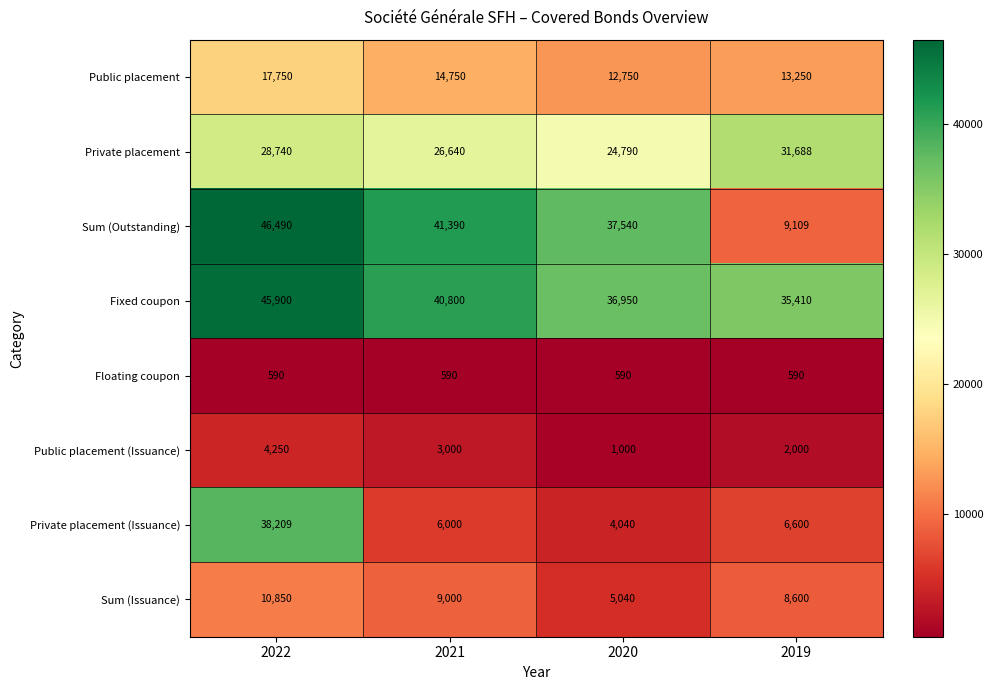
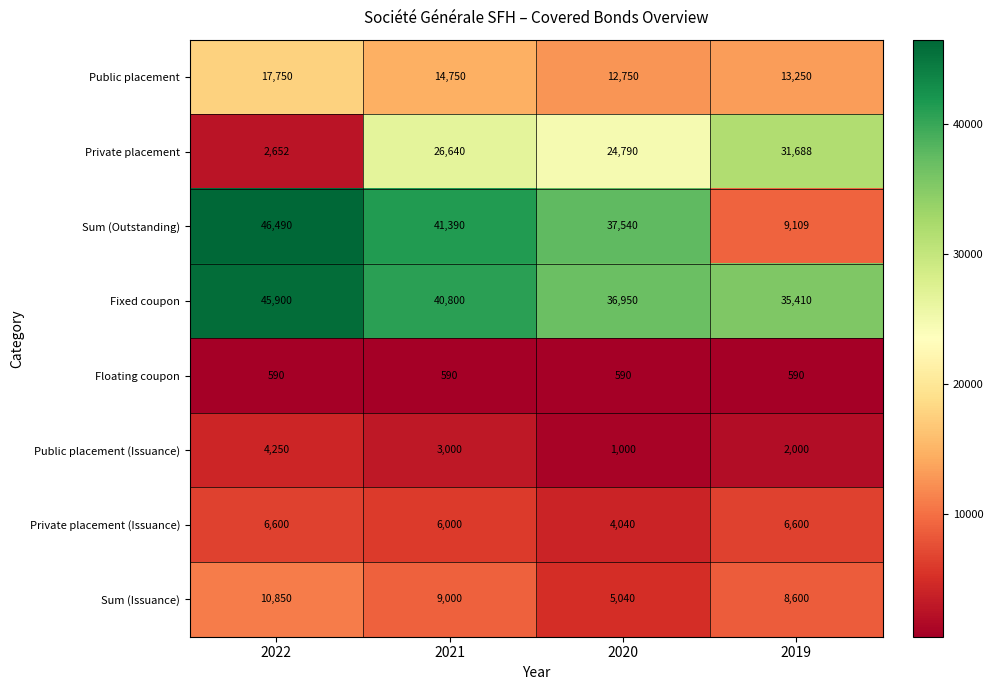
Private placement, 2022: 28,740 -> 2,652
Private placement (Issuance), 2022: 38,209 -> 6,600
